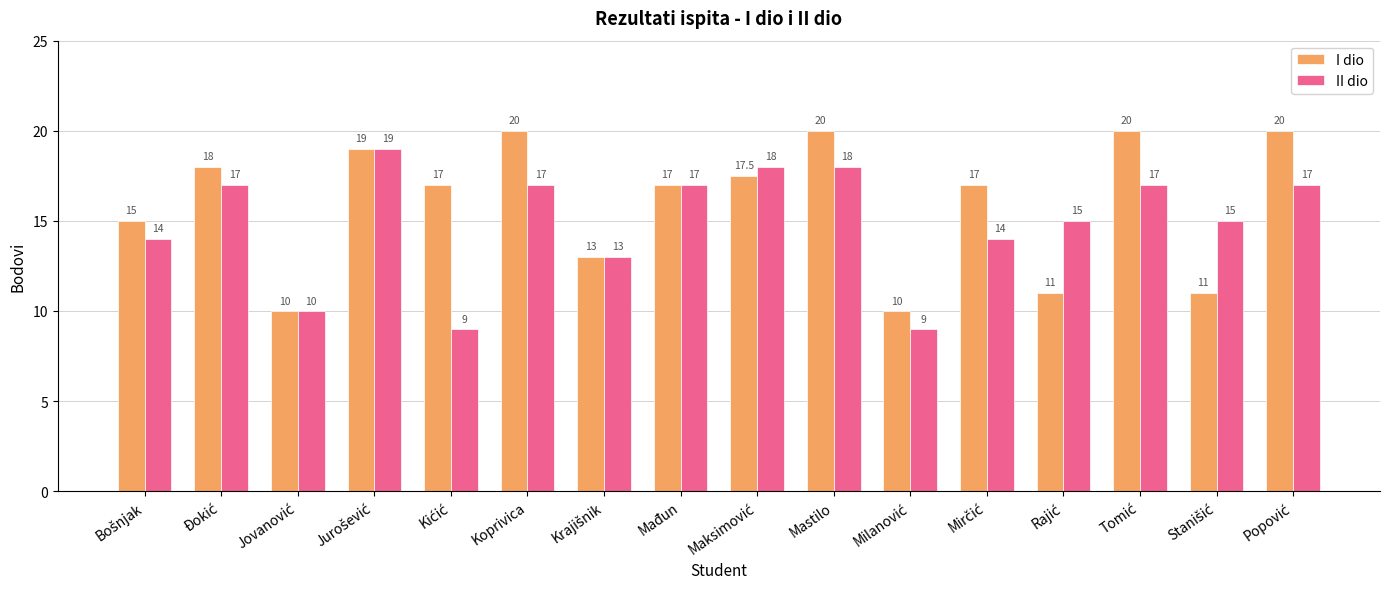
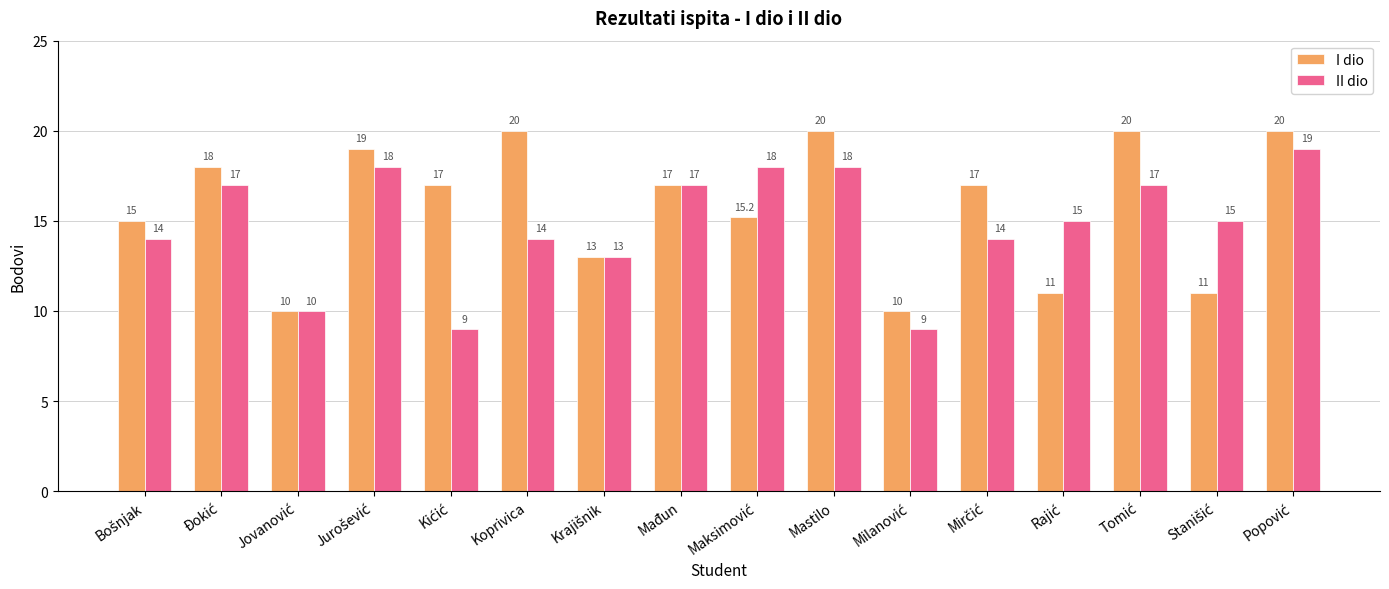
II dio, Jurošević: 19 -> 18
II dio, Koprivica: 17 -> 14
I dio, Maksimović: 17.5 -> 15.2
II dio, Popović: 17 -> 19
